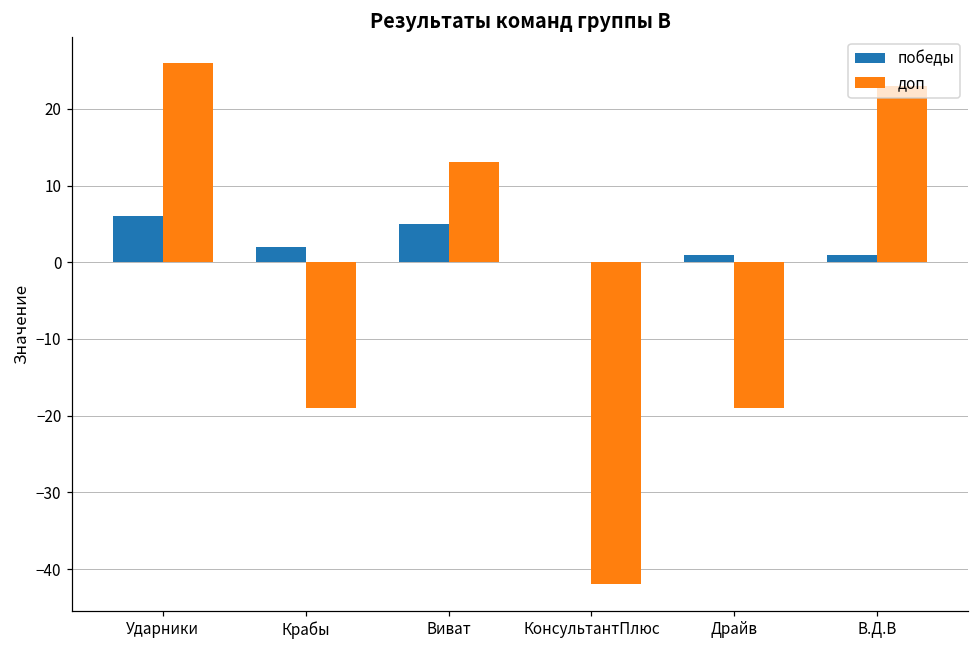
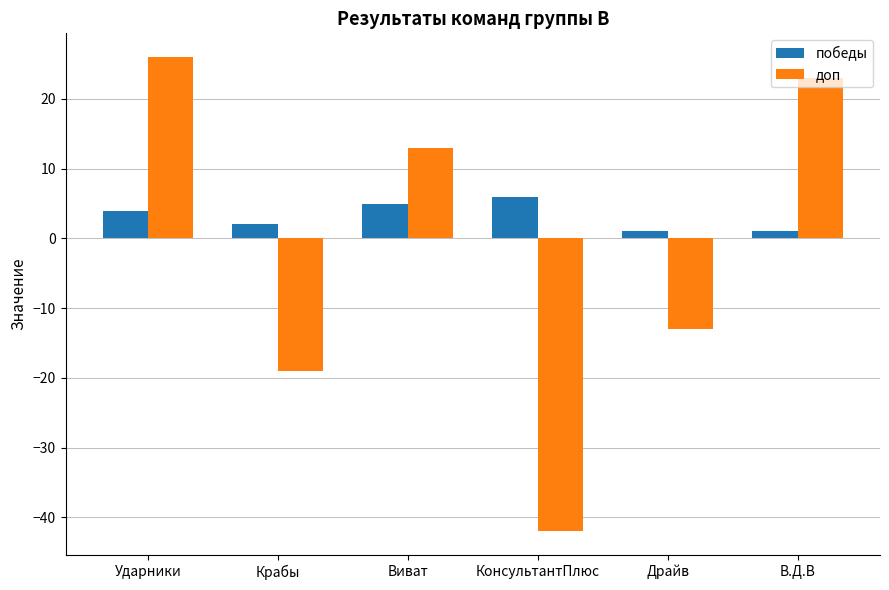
победы, Ударники: 6 -> 4
победы, КонсультантПлюс: 0 -> 6
доп, Драйв: -19 -> -13
